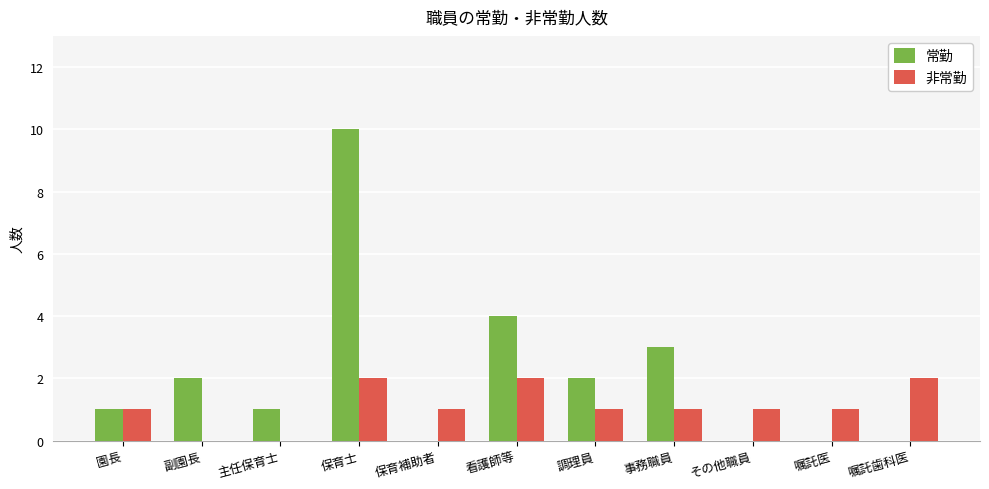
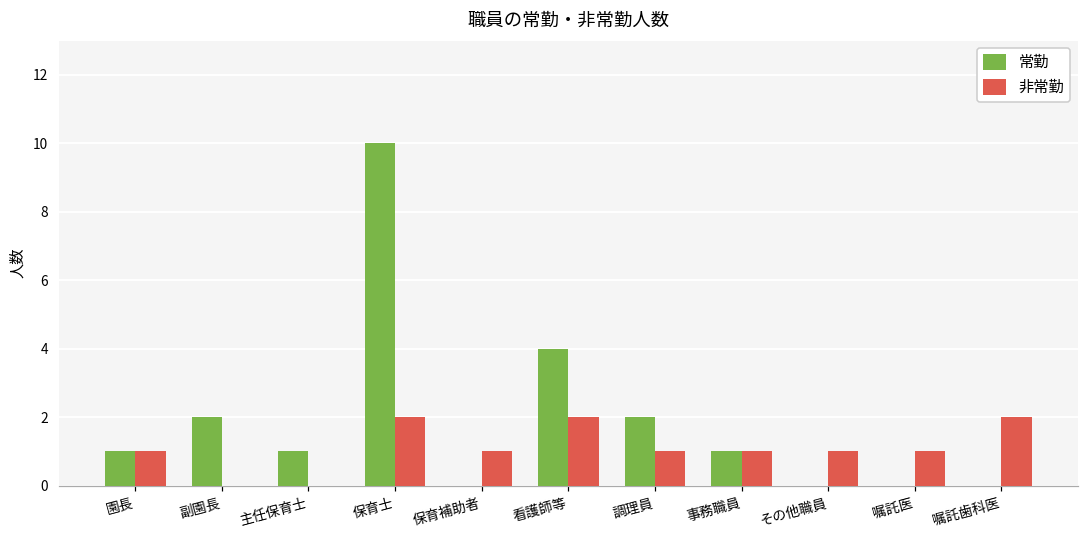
常勤, 事務職員: 3 -> 1
